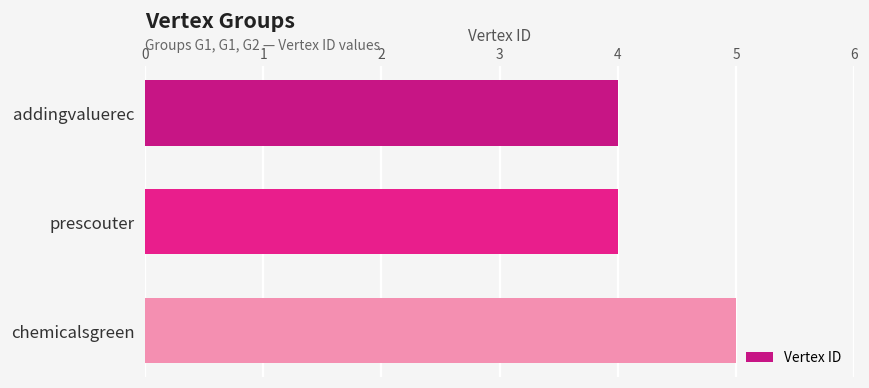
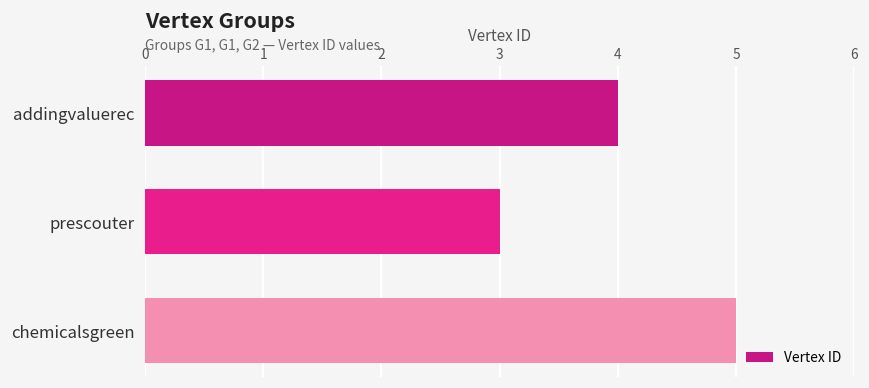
prescouter: 4 -> 3
